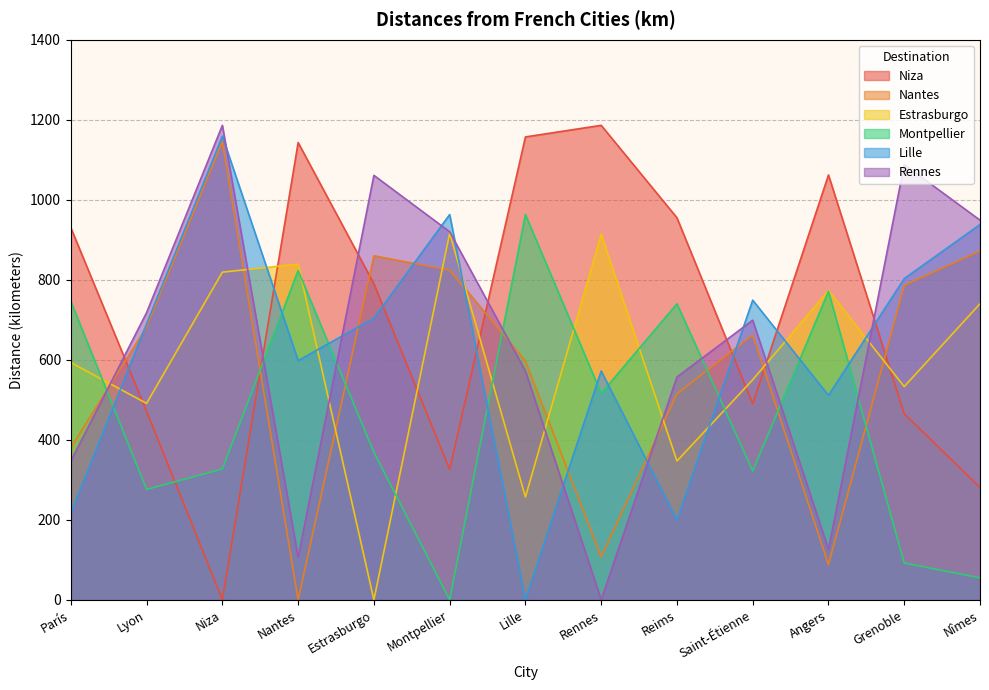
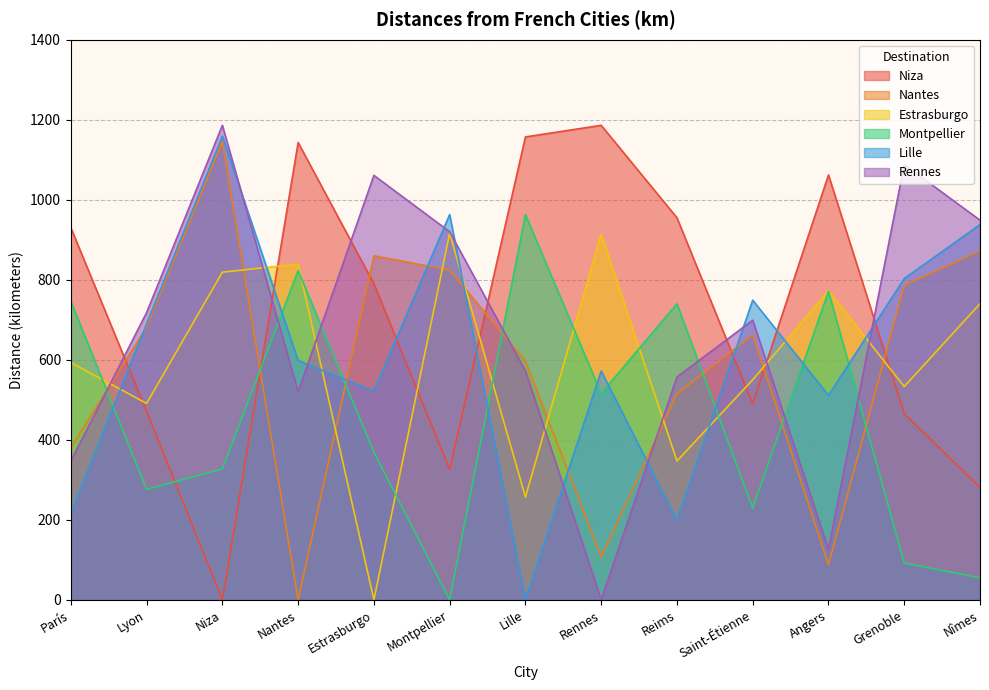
Rennes, Nantes: 110 -> 520
Lille, Estrasburgo: 700 -> 520
Montpellier, Saint-Étienne: 320 -> 230
